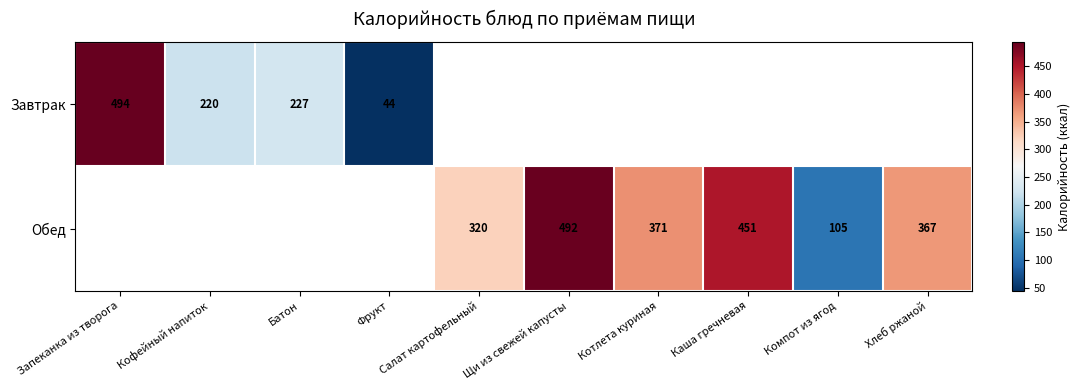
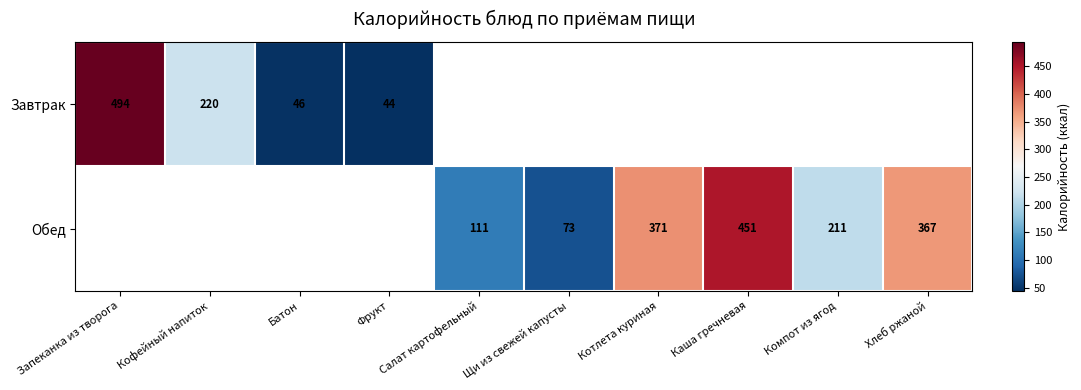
Завтрак, Батон: 227 -> 46
Обед, Салат картофельный: 320 -> 111
Обед, Щи из свежей капусты: 492 -> 73
Обед, Компот из ягод: 105 -> 211
